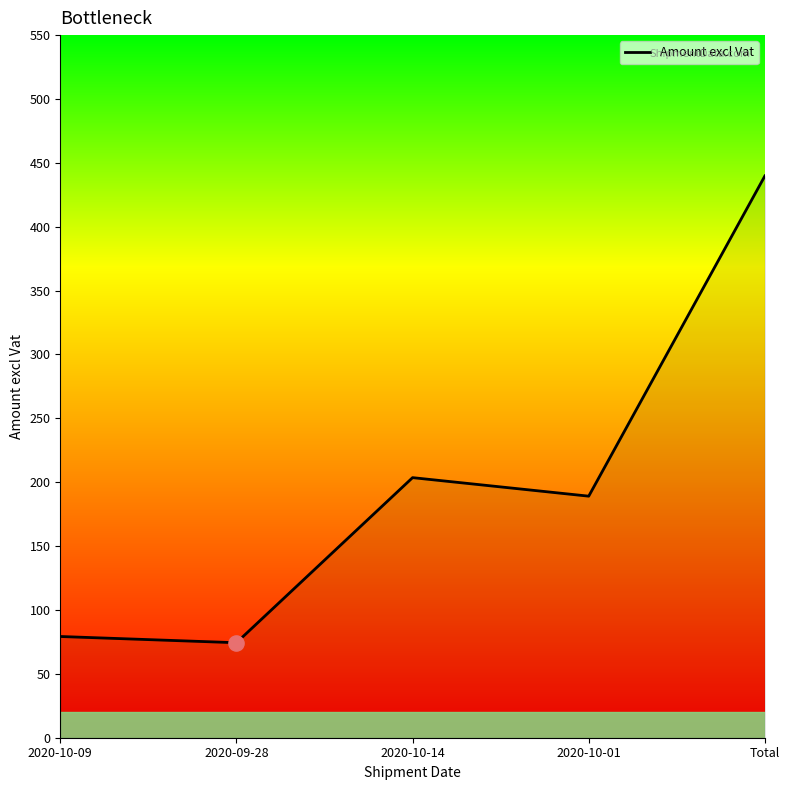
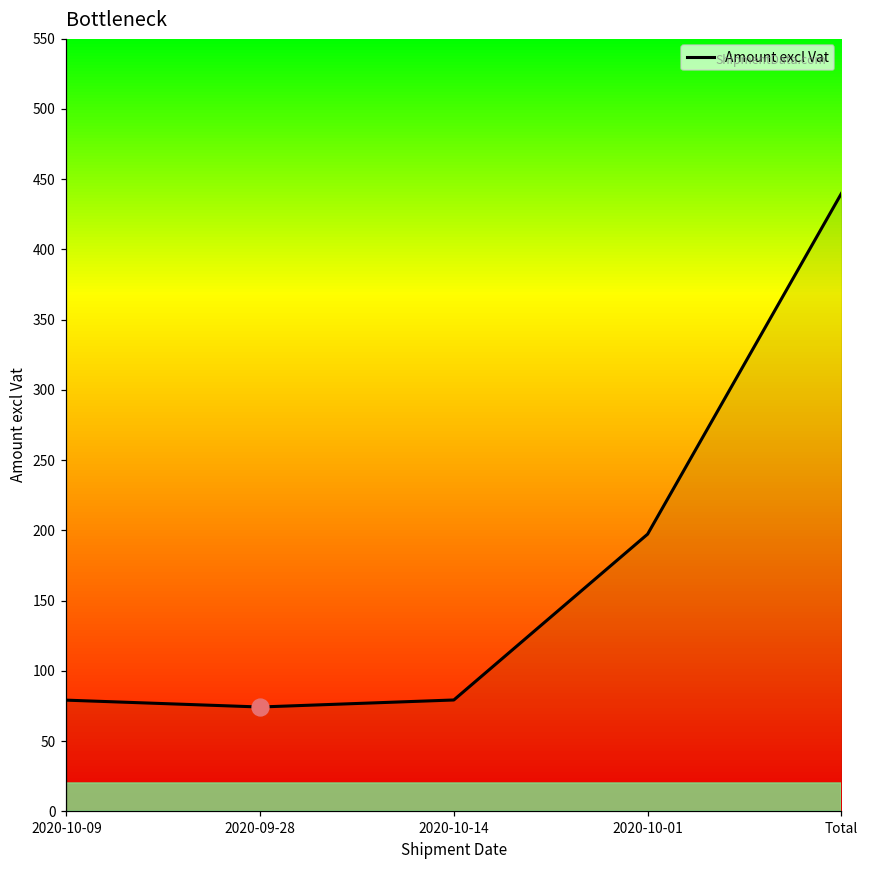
Amount excl Vat, 2020-10-14: 204 -> 79
Amount excl Vat, 2020-10-01: 189 -> 197
